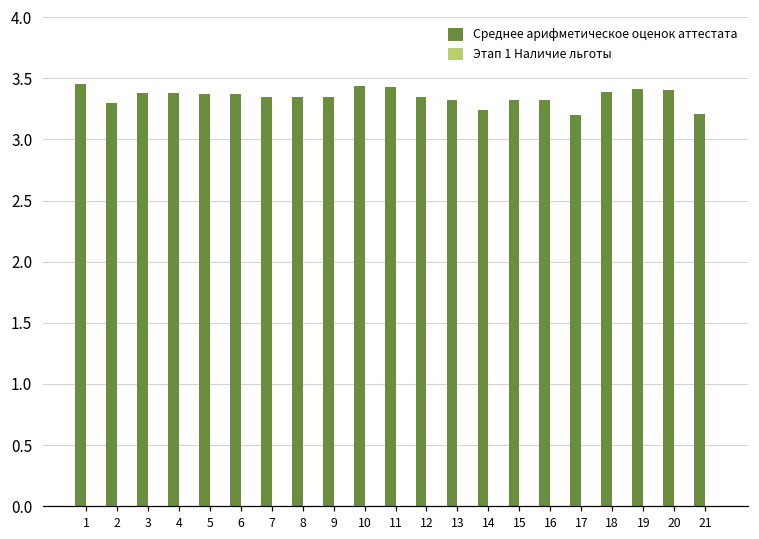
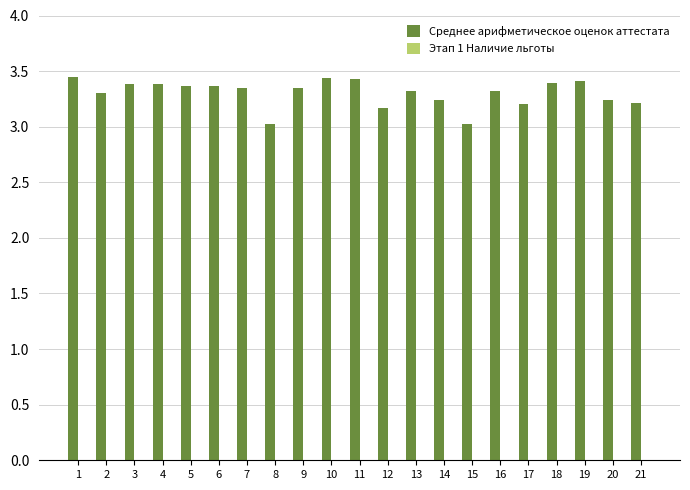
Среднее арифметическое оценок аттестата, 8: 3.35 -> 3.02
Среднее арифметическое оценок аттестата, 12: 3.35 -> 3.17
Среднее арифметическое оценок аттестата, 15: 3.32 -> 3.02
Среднее арифметическое оценок аттестата, 20: 3.40 -> 3.24
